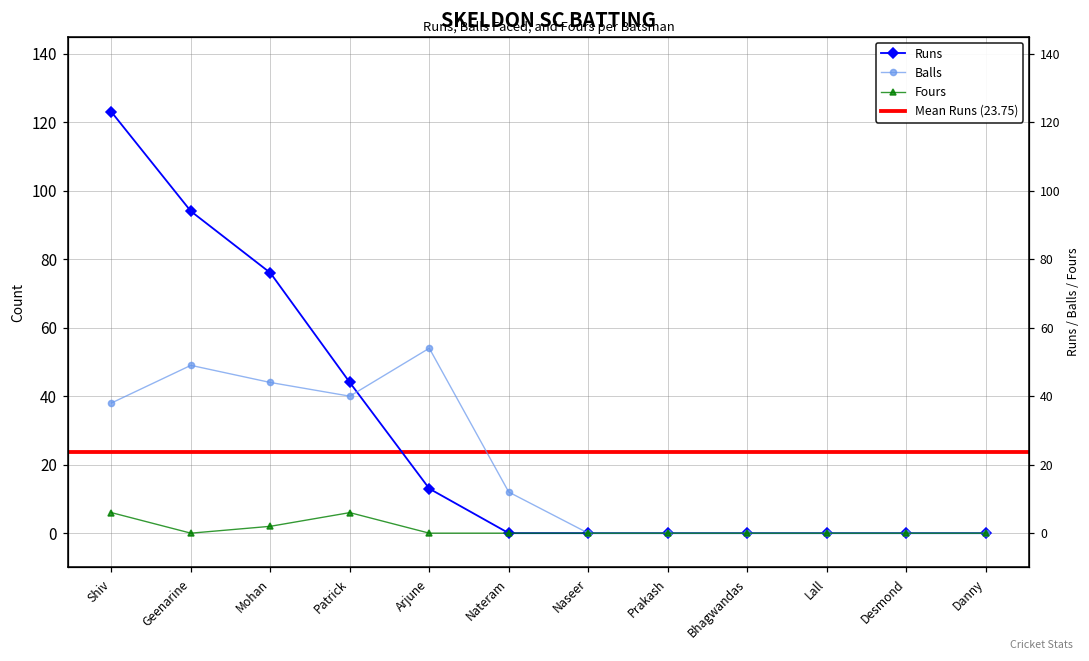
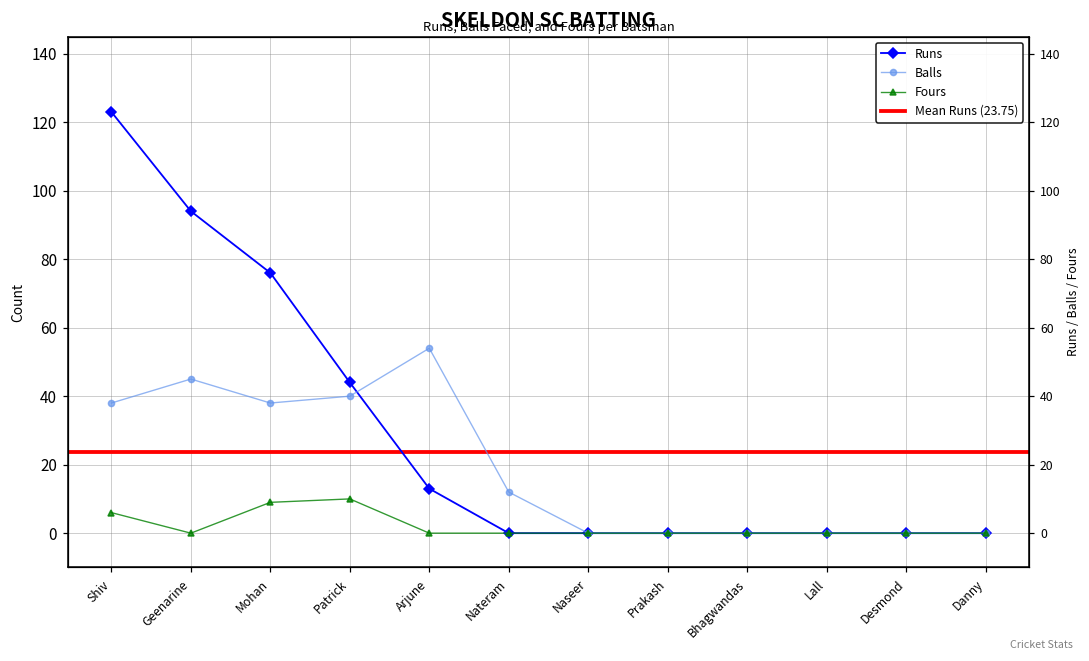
Balls, Geenarine: 49 -> 45
Balls, Mohan: 44 -> 38
Fours, Mohan: 2 -> 9
Fours, Patrick: 6 -> 10
